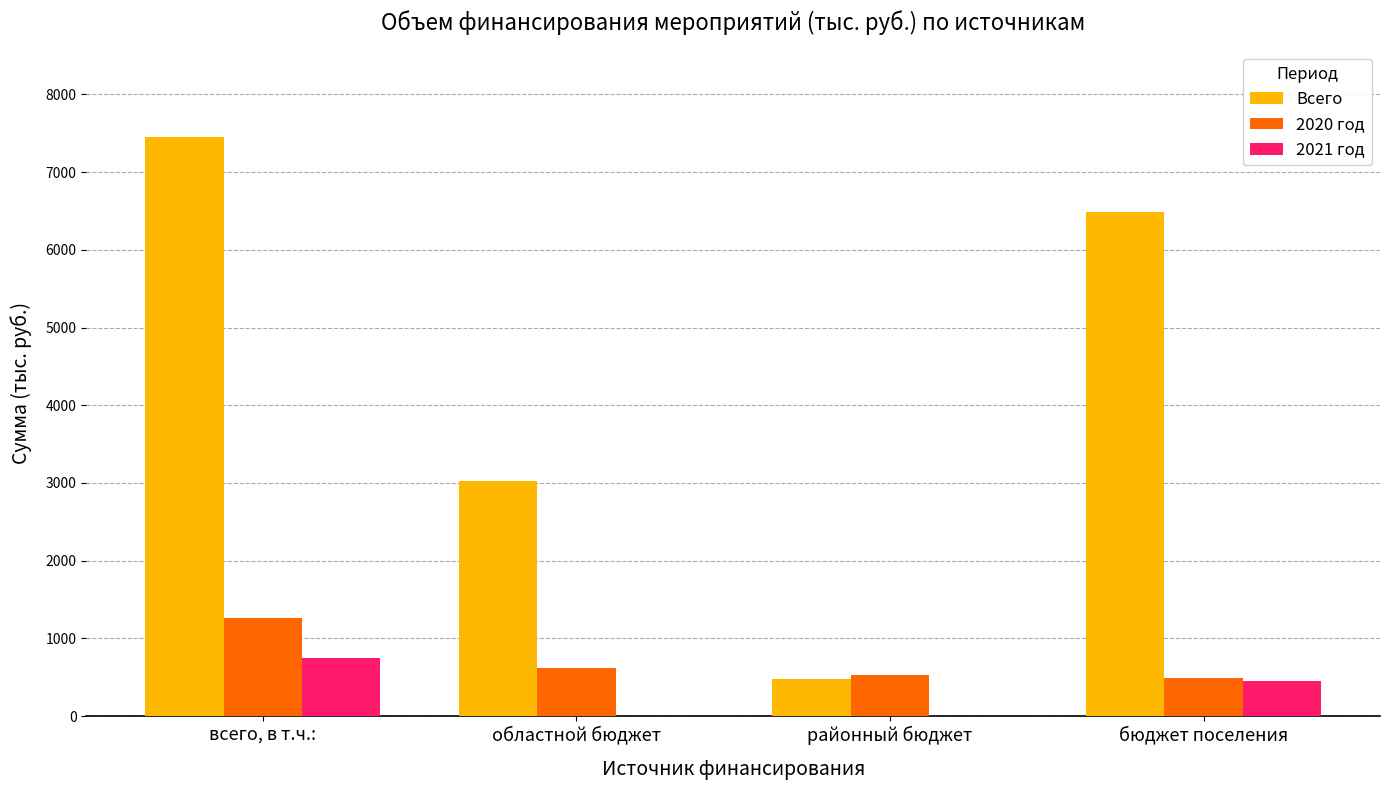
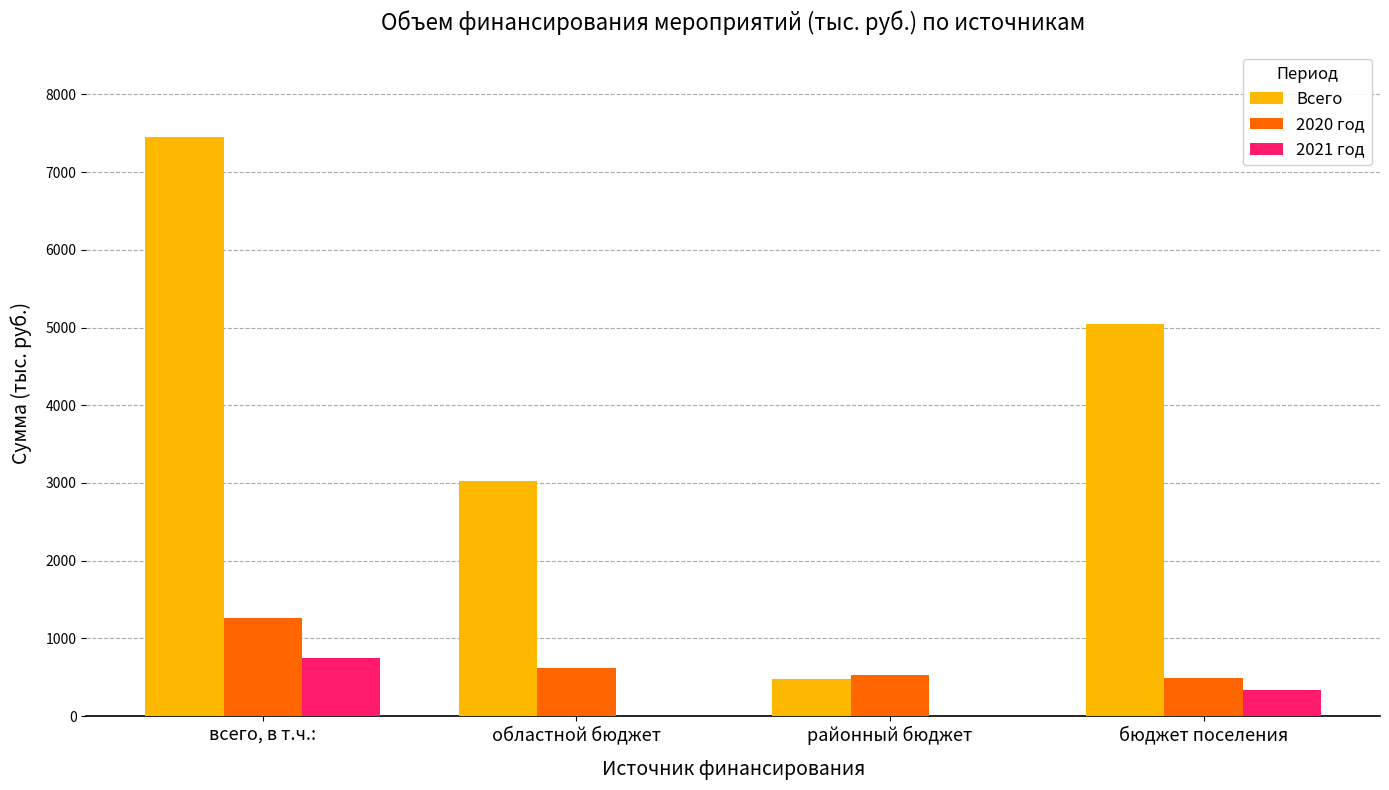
Всего, бюджет поселения: 6500 -> 5000
2021 год, бюджет поселения: 500 -> 300
